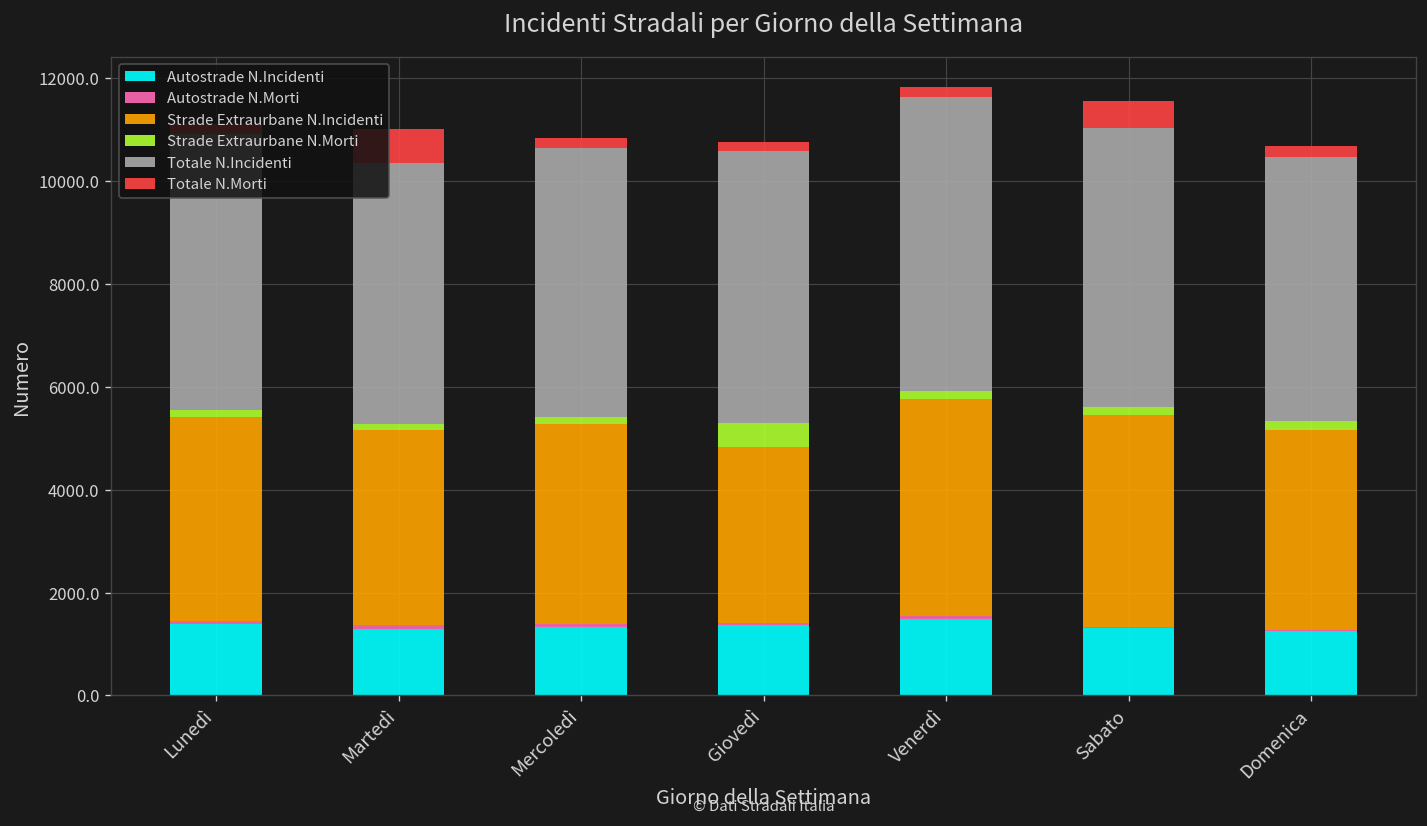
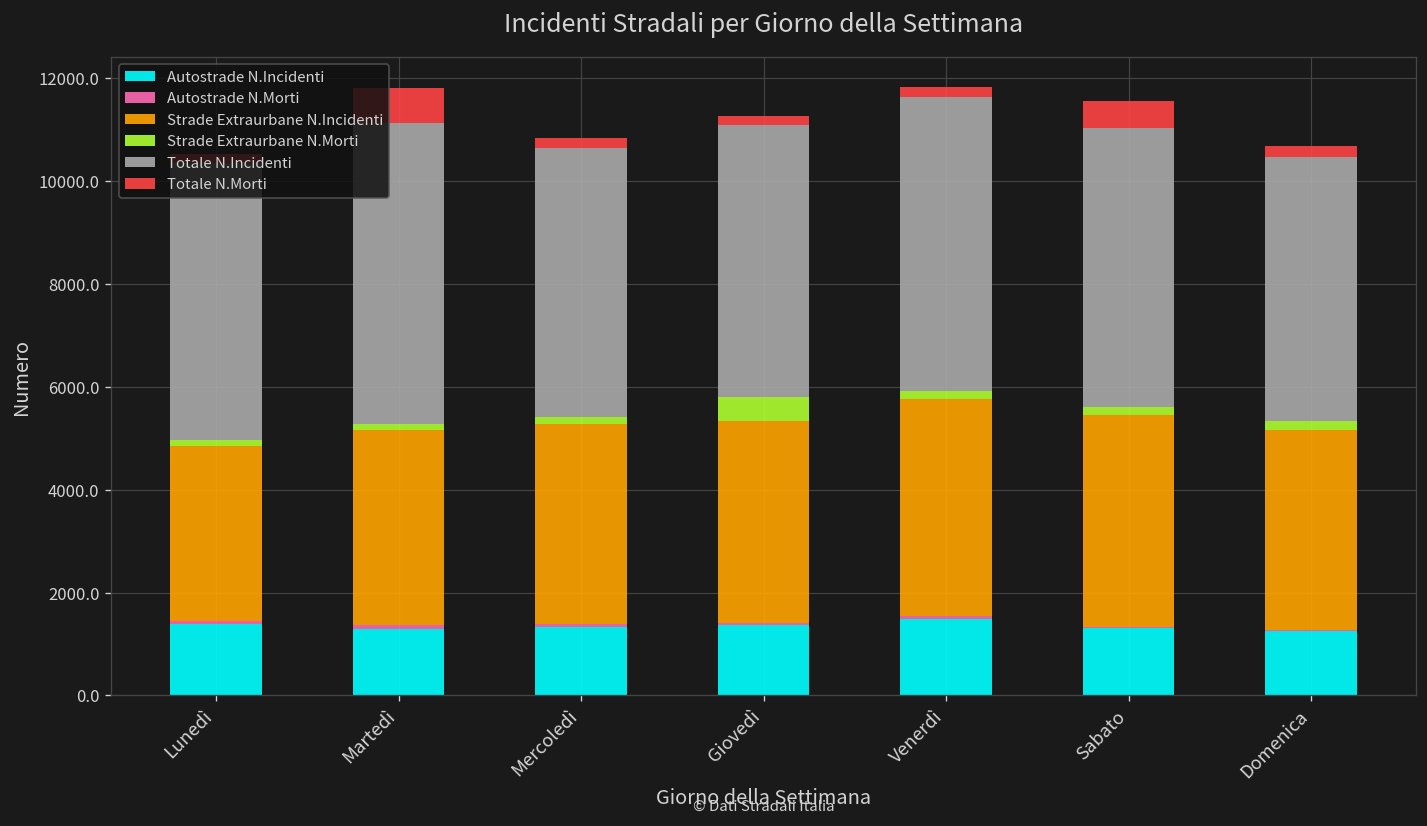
Strade Extraurbane N.Incidenti, Lunedì: 4000 -> 3400
Totale N.Incidenti, Martedì: 5100 -> 5900
Strade Extraurbane N.Incidenti, Giovedì: 3400 -> 3900
